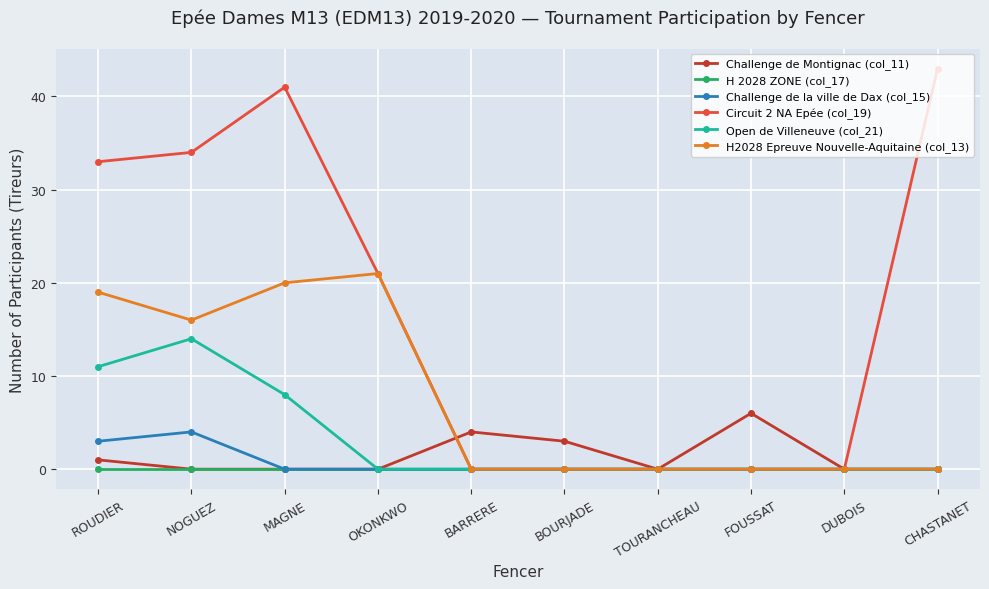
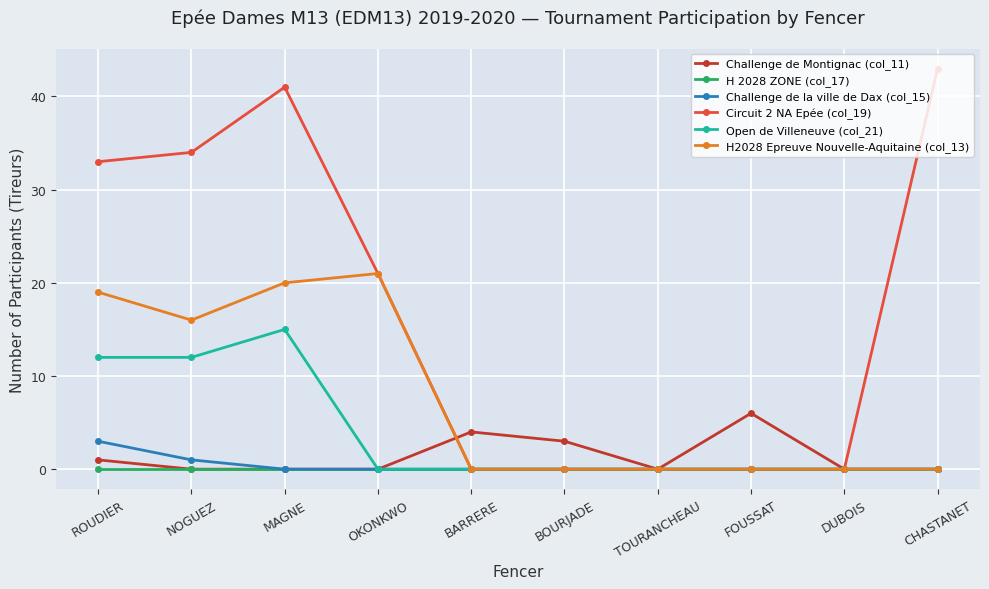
Open de Villeneuve (col_21), ROUDIER: 11 -> 12
Challenge de la ville de Dax (col_15), NOGUEZ: 4 -> 1
Open de Villeneuve (col_21), NOGUEZ: 14 -> 12
Open de Villeneuve (col_21), MAGNE: 8 -> 15
